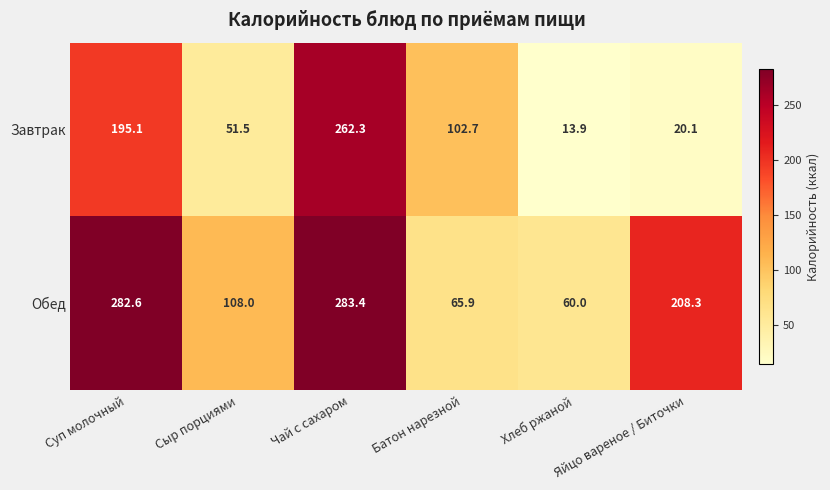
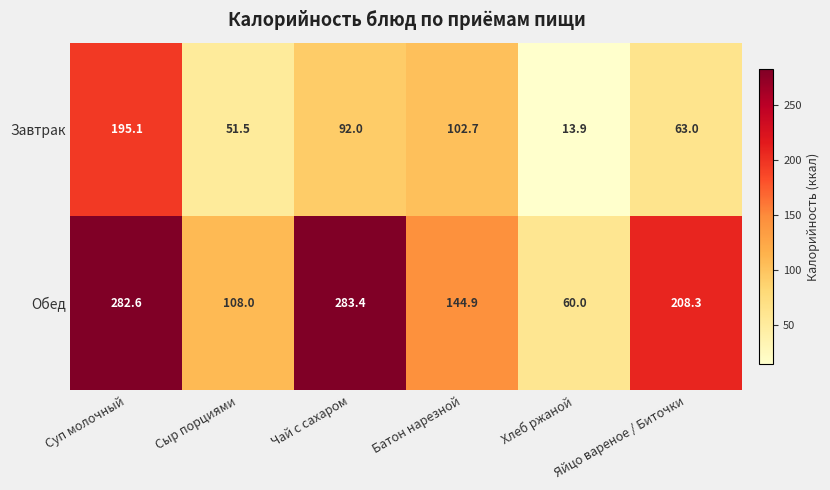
Завтрак, Чай с сахаром: 262.3 -> 92.0
Завтрак, Яйцо вареное / Биточки: 20.1 -> 63.0
Обед, Батон нарезной: 65.9 -> 144.9
